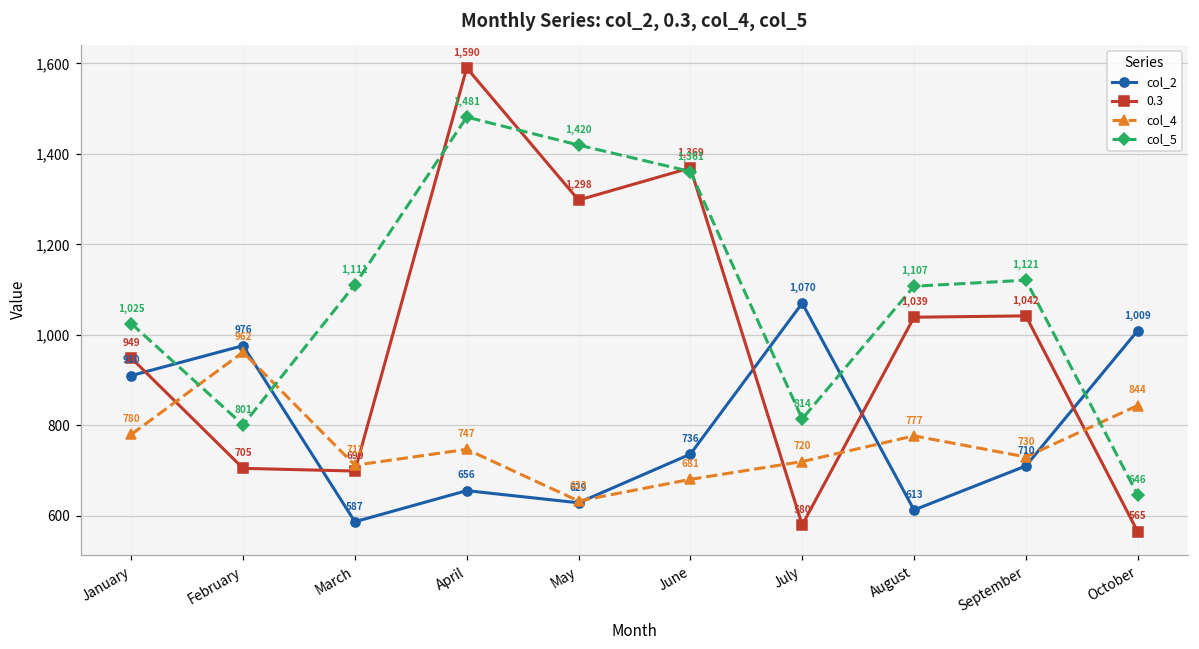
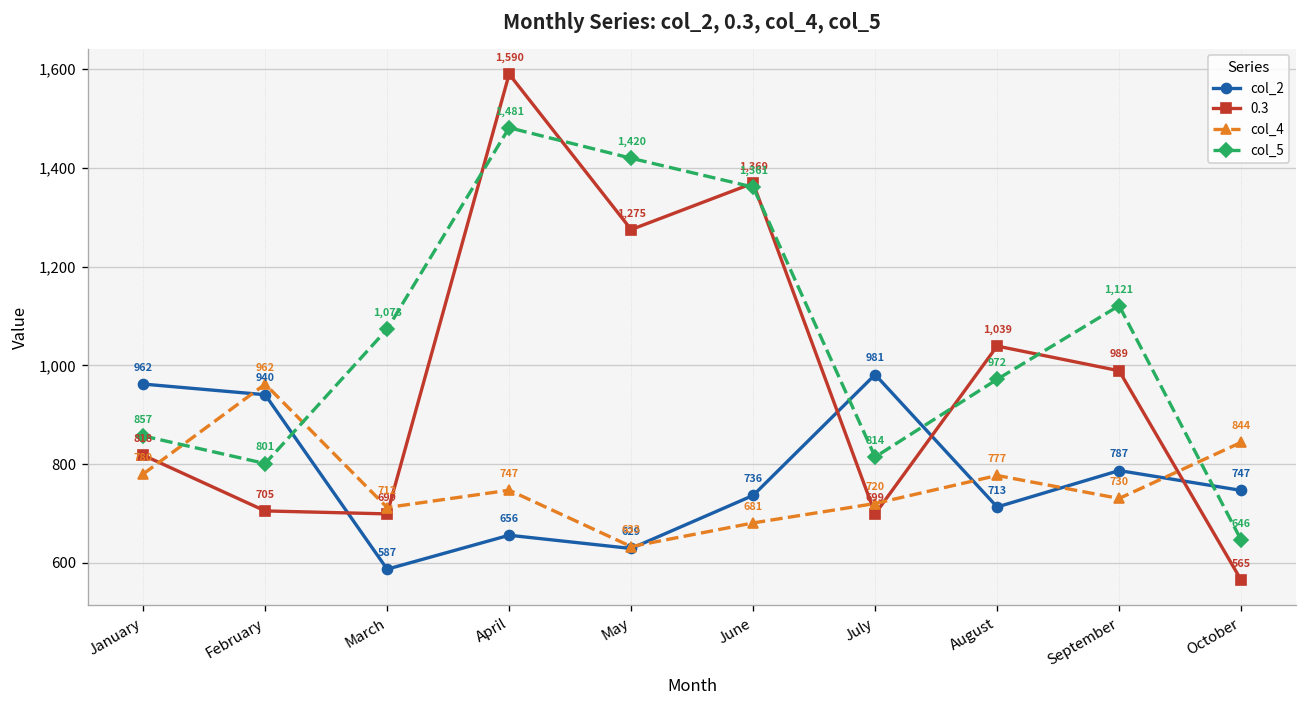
col_2, January: 910 -> 962
0.3, January: 949 -> 818
col_5, January: 1,025 -> 857
col_2, February: 976 -> 940
col_5, March: 1,111 -> 1,073
0.3, May: 1,298 -> 1,275
col_2, July: 1,070 -> 981
0.3, July: 580 -> 699
col_2, August: 613 -> 713
col_5, August: 1,107 -> 972
col_2, September: 710 -> 787
0.3, September: 1,042 -> 989
col_2, October: 1,009 -> 747
